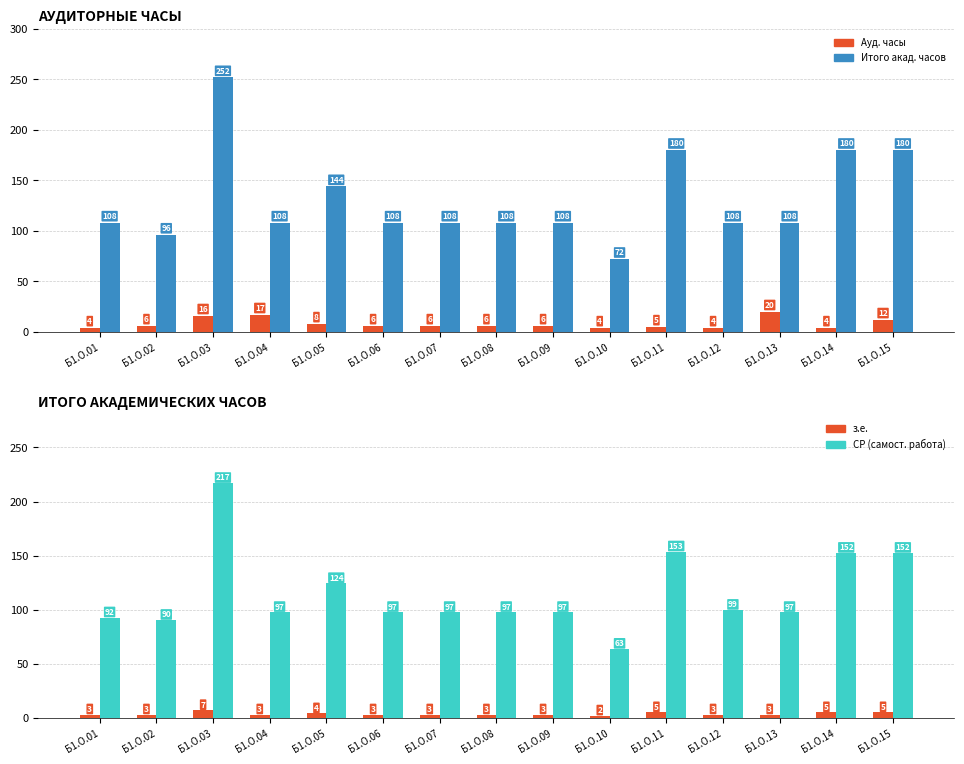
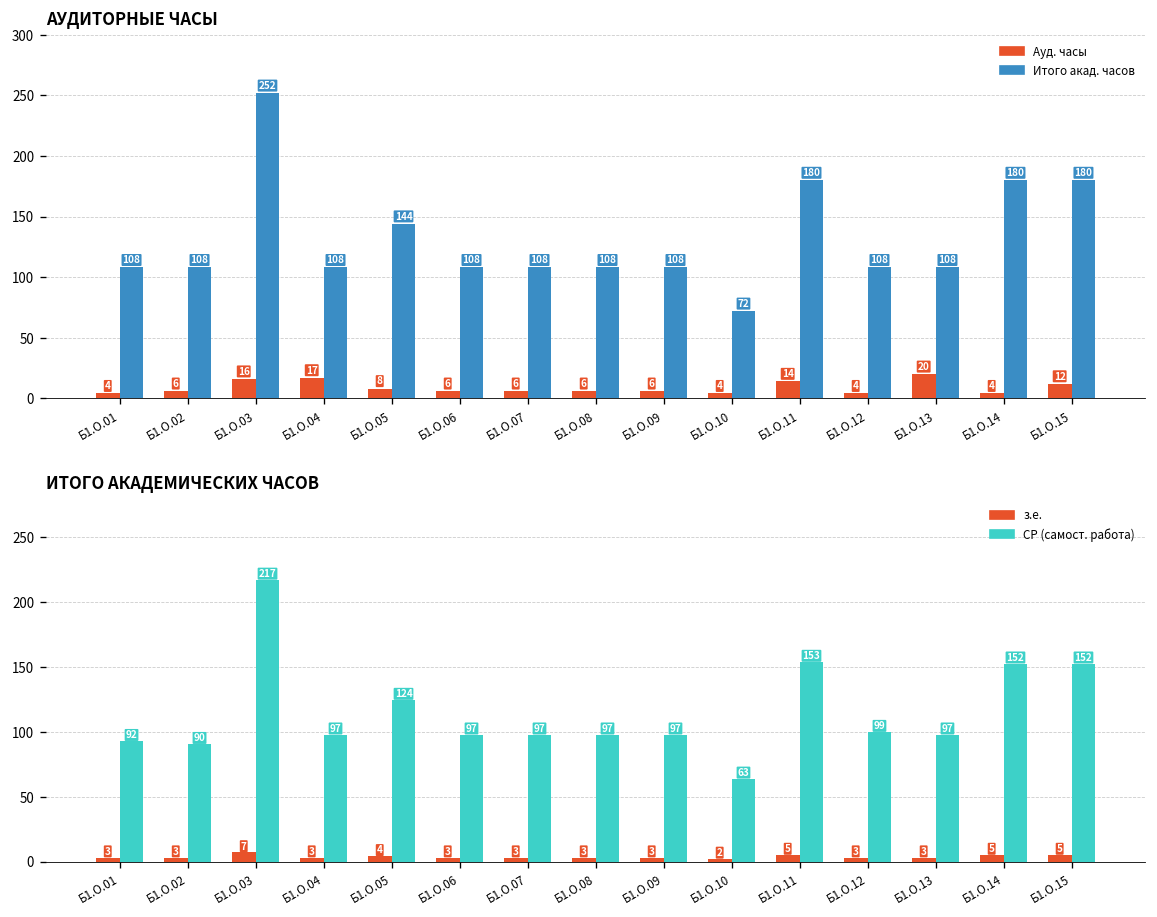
АУДИТОРНЫЕ ЧАСЫ, Итого акад. часов, Б1.О.02: 96 -> 108
АУДИТОРНЫЕ ЧАСЫ, Ауд. часы, Б1.О.11: 5 -> 14
